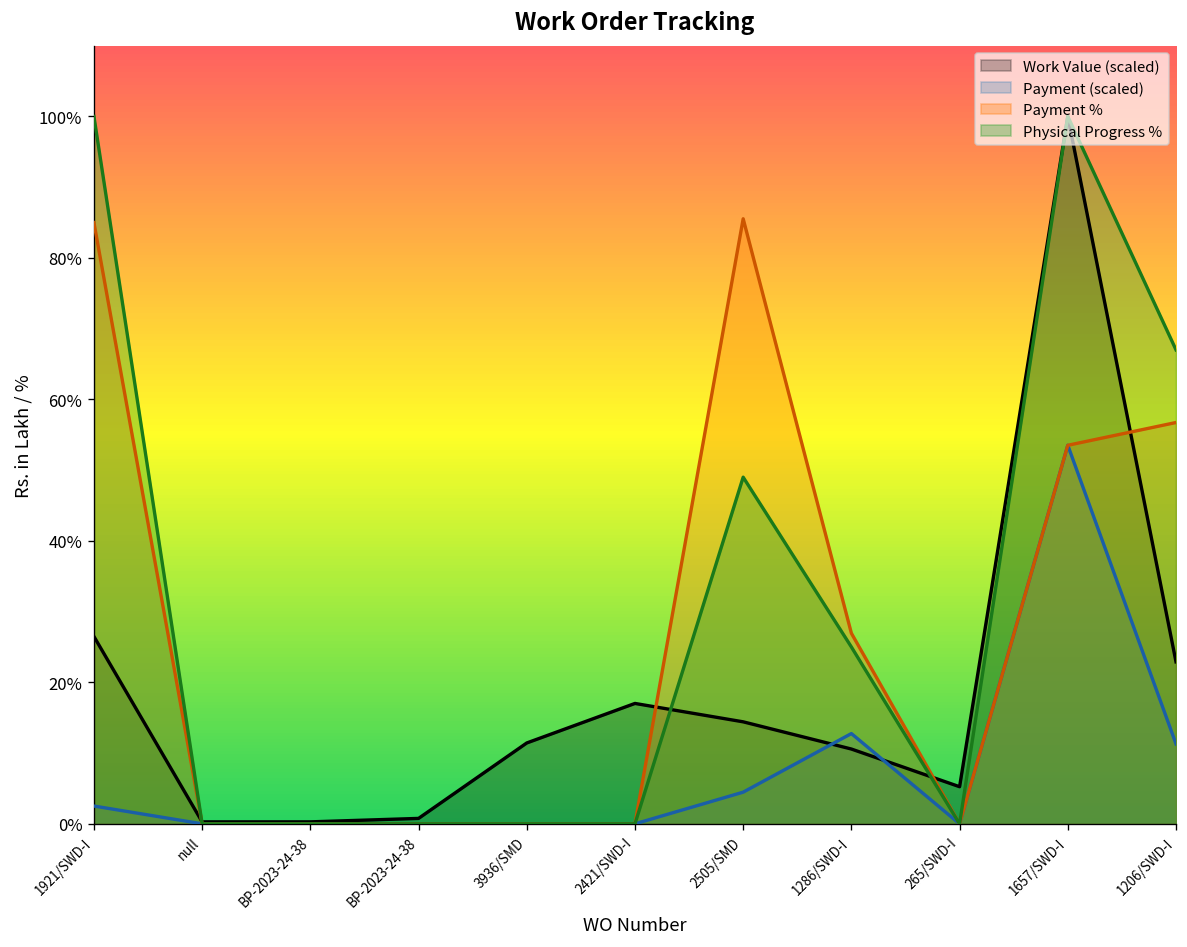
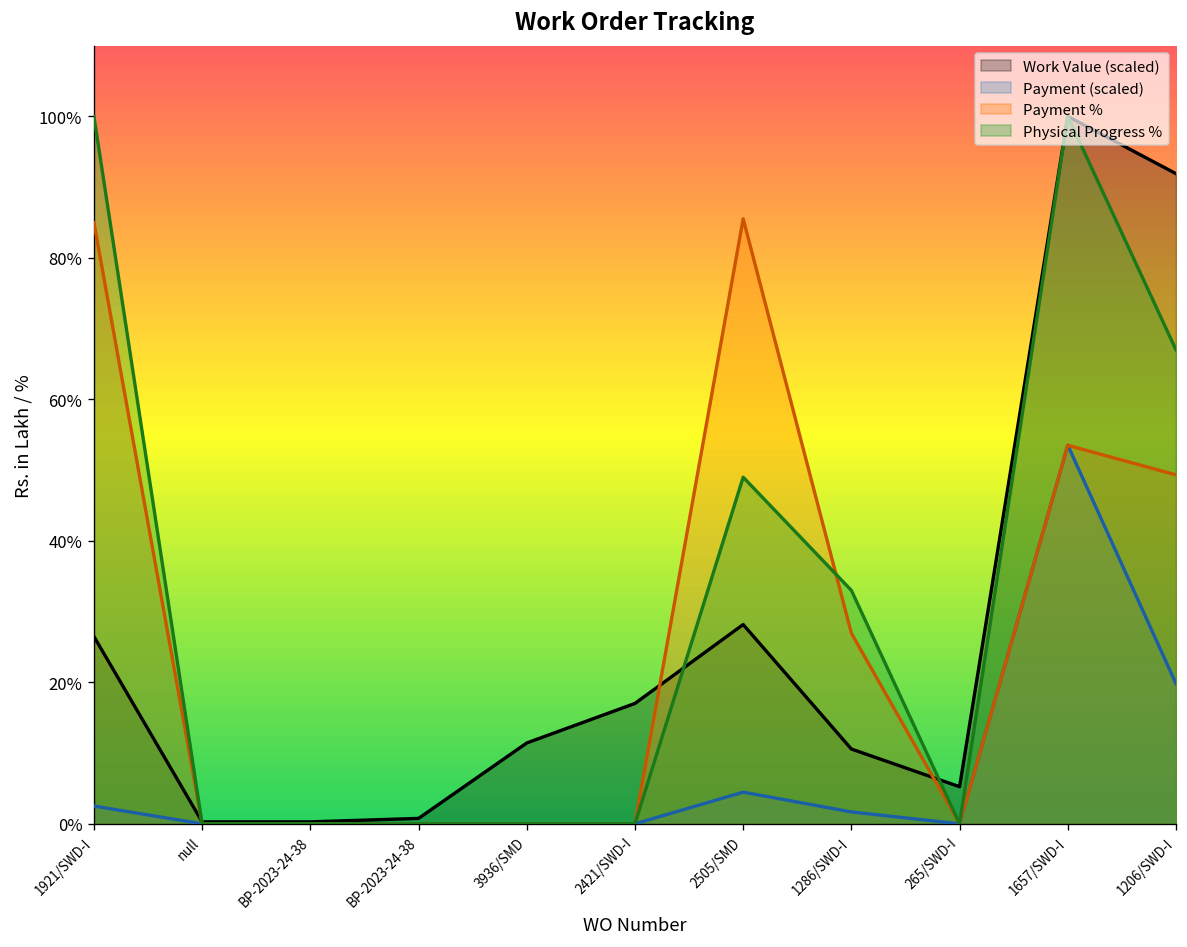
Work Value (scaled), 2505/SMD: 14% -> 28%
Payment (scaled), 1286/SWD-I: 13% -> 2%
Physical Progress %, 1286/SWD-I: 25% -> 33%
Work Value (scaled), 1206/SWD-I: 23% -> 92%
Payment (scaled), 1206/SWD-I: 11% -> 20%
Payment %, 1206/SWD-I: 57% -> 49%
